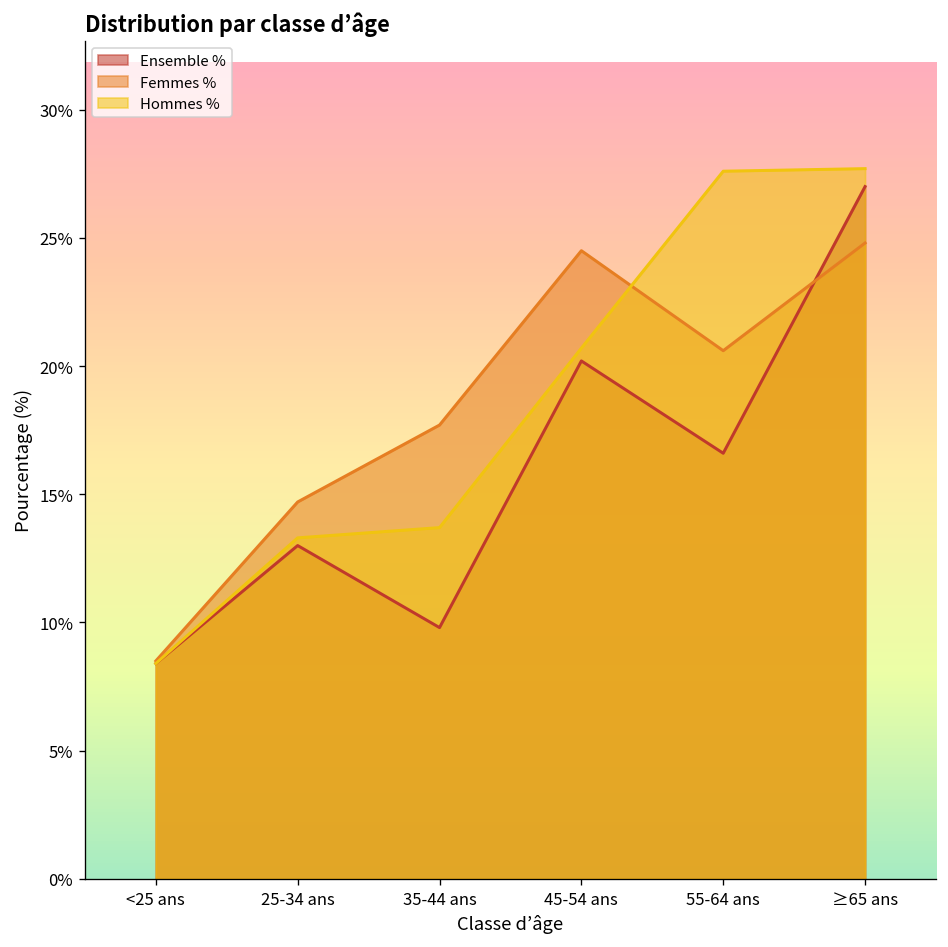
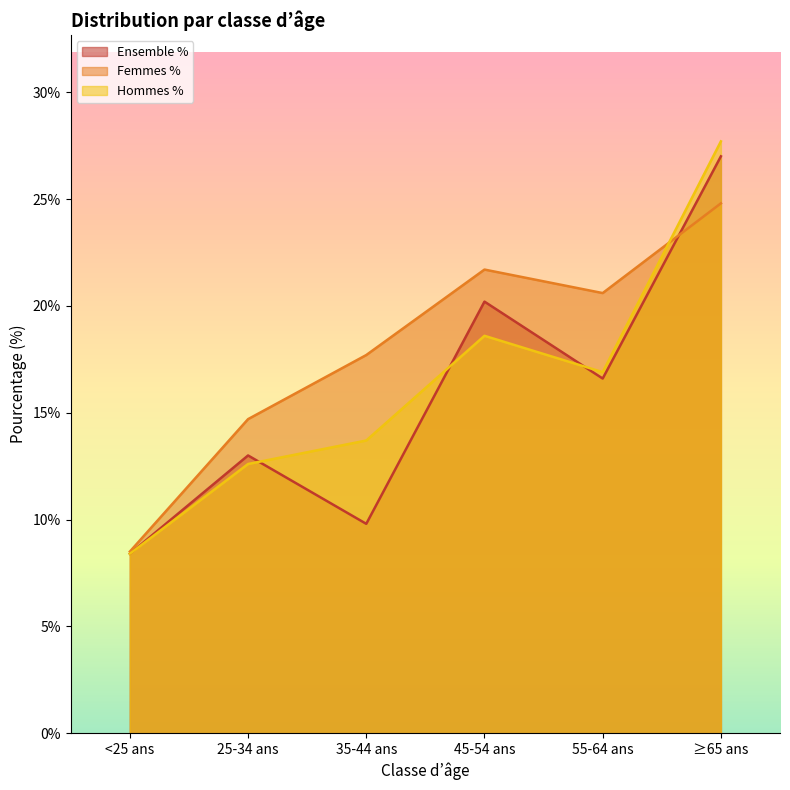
Hommes %, 25-34 ans: 13.3% -> 12.6%
Femmes %, 45-54 ans: 24.5% -> 21.7%
Hommes %, 45-54 ans: 20.7% -> 18.6%
Hommes %, 55-64 ans: 27.6% -> 16.9%
